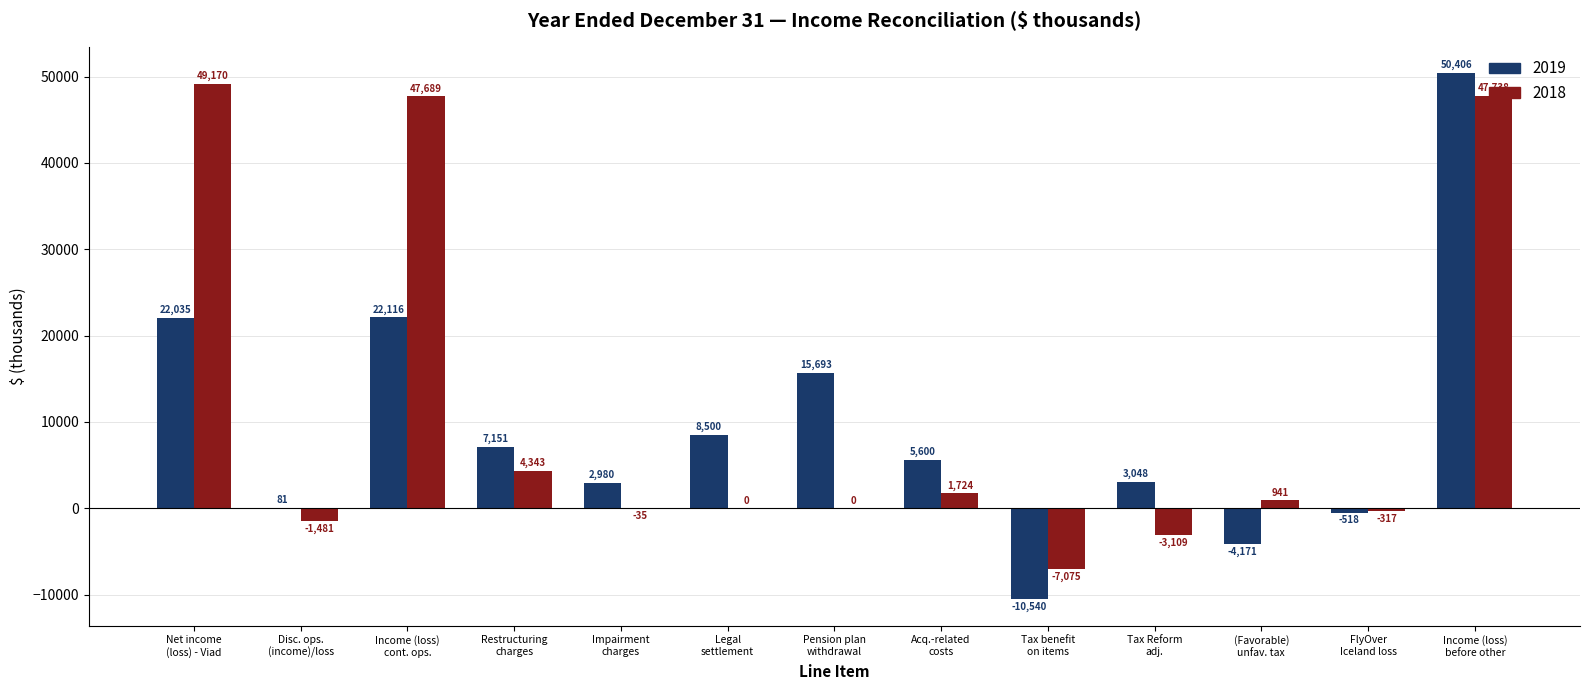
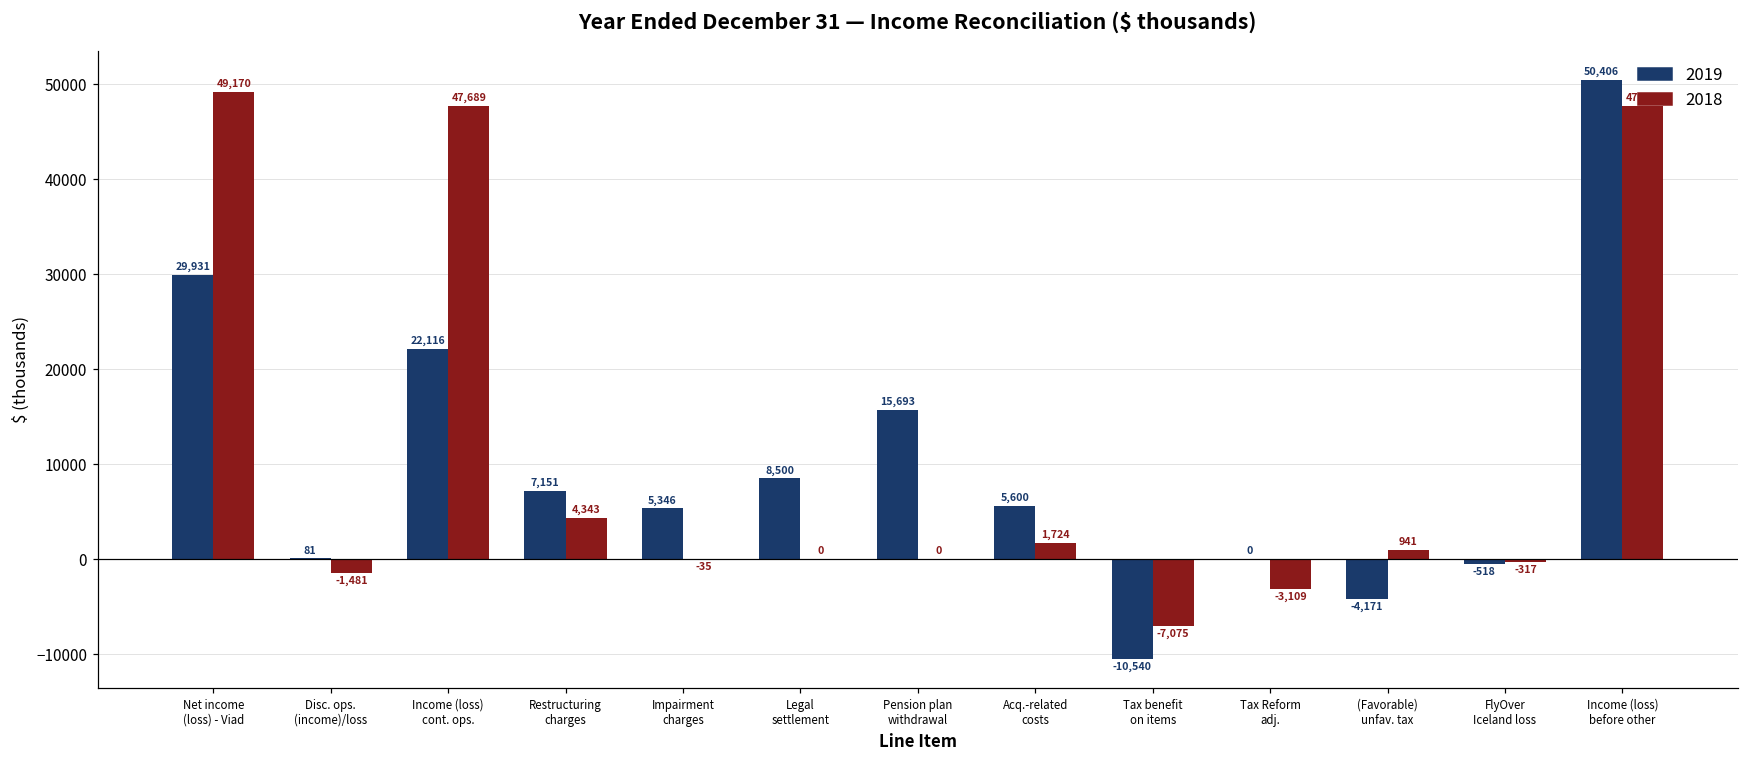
2019, Net income (loss) - Viad: 22,035 -> 29,931
2019, Impairment charges: 2,980 -> 5,346
2019, Tax Reform adj.: 3,048 -> 0
